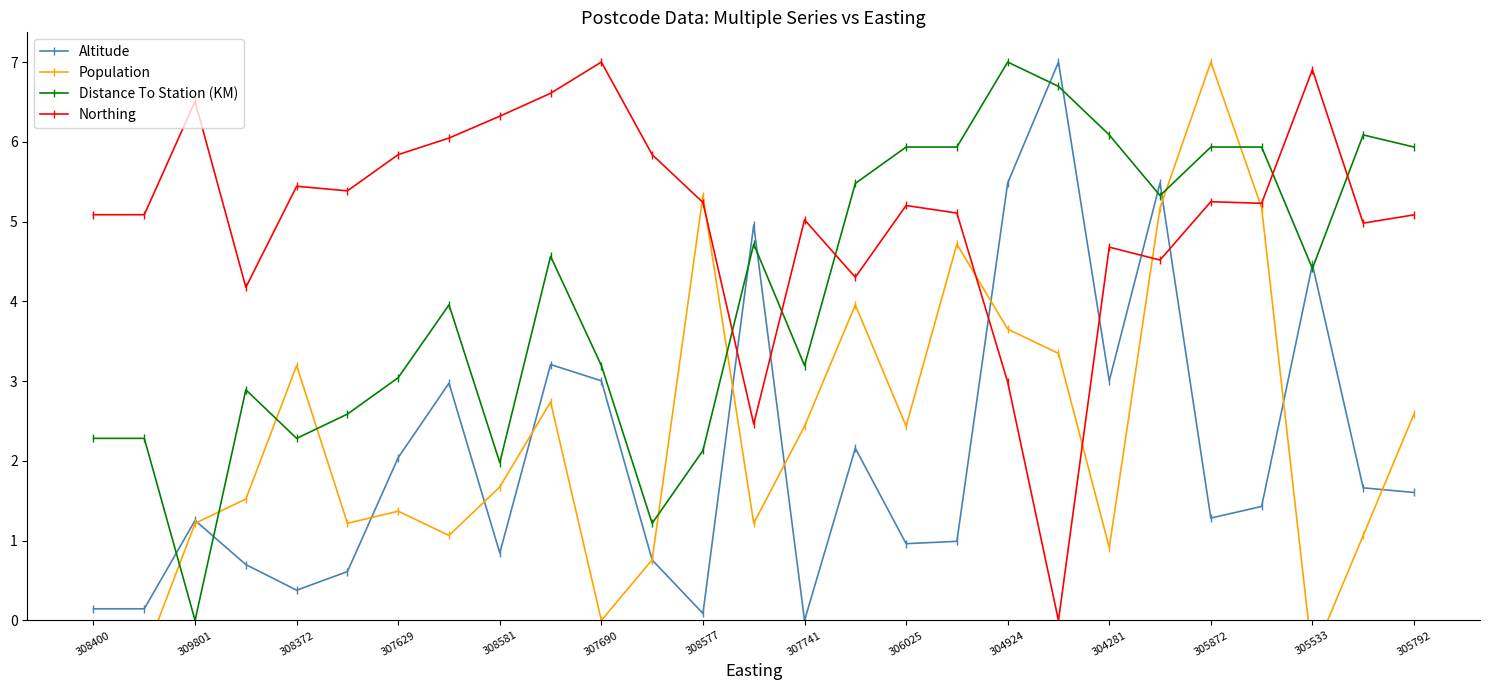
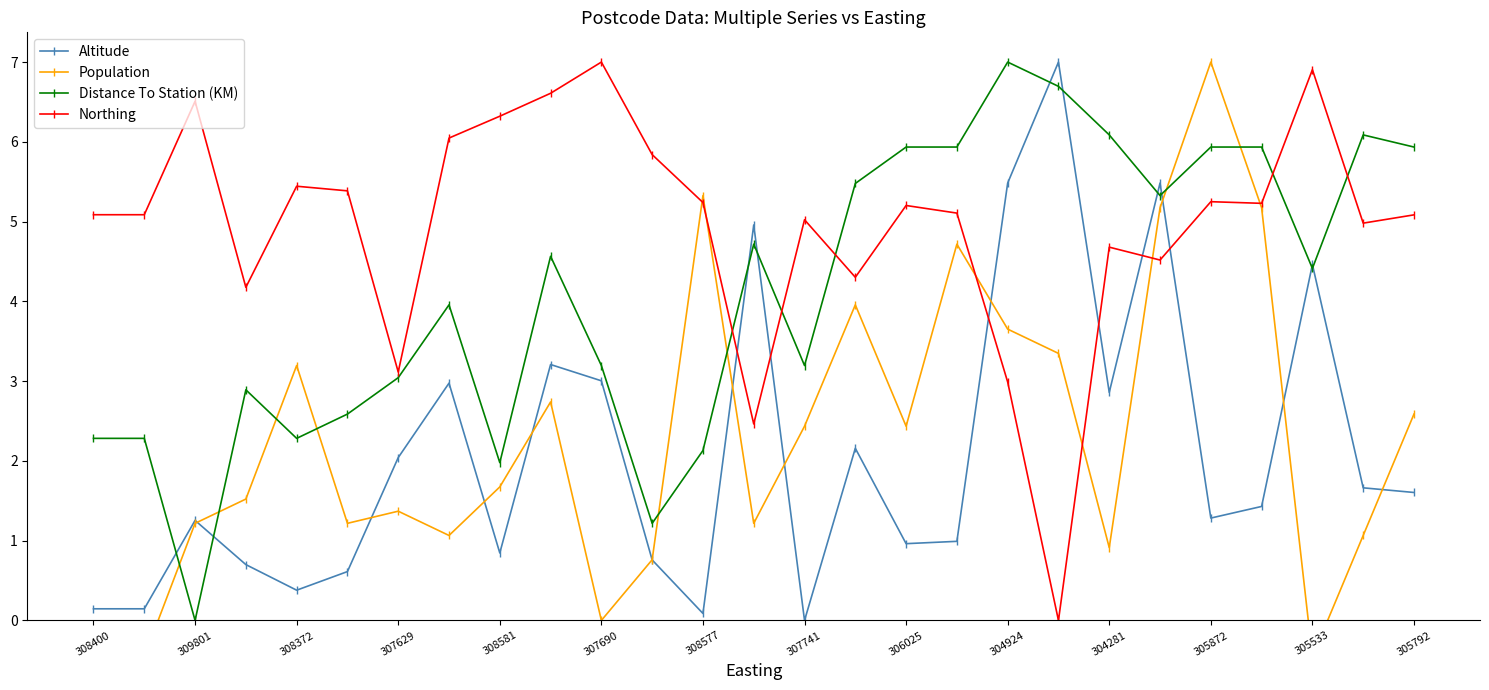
Northing, 307629: 5.8 -> 3.1
Altitude, 304281: 3.0 -> 2.9
